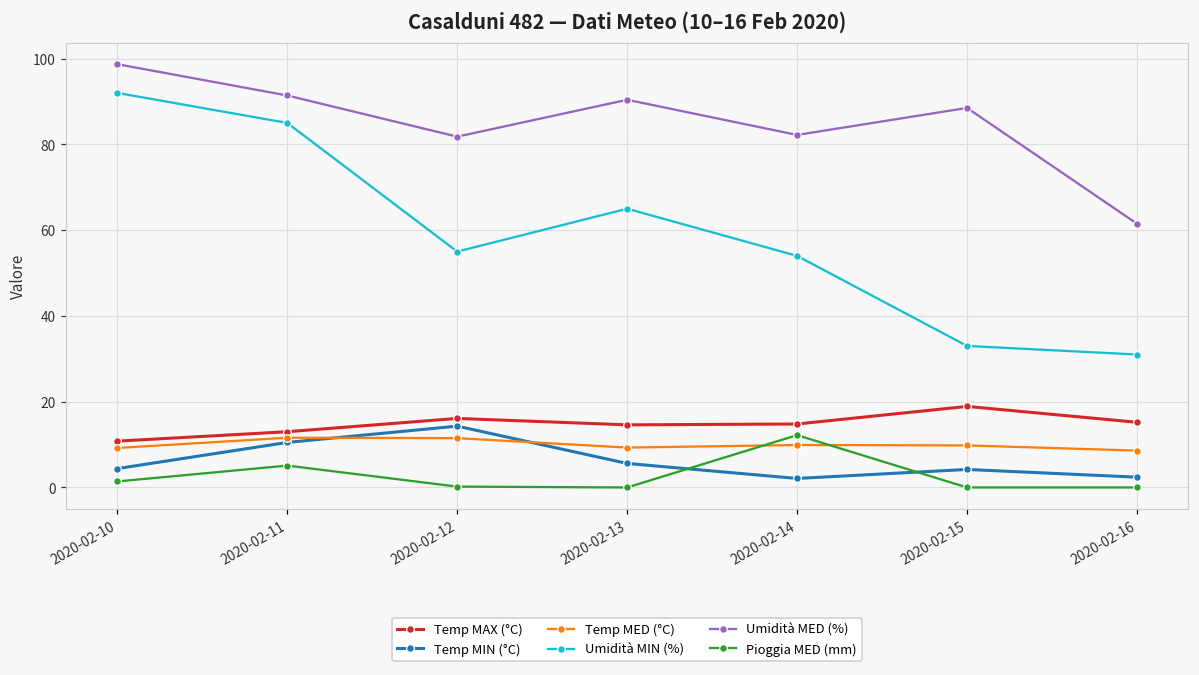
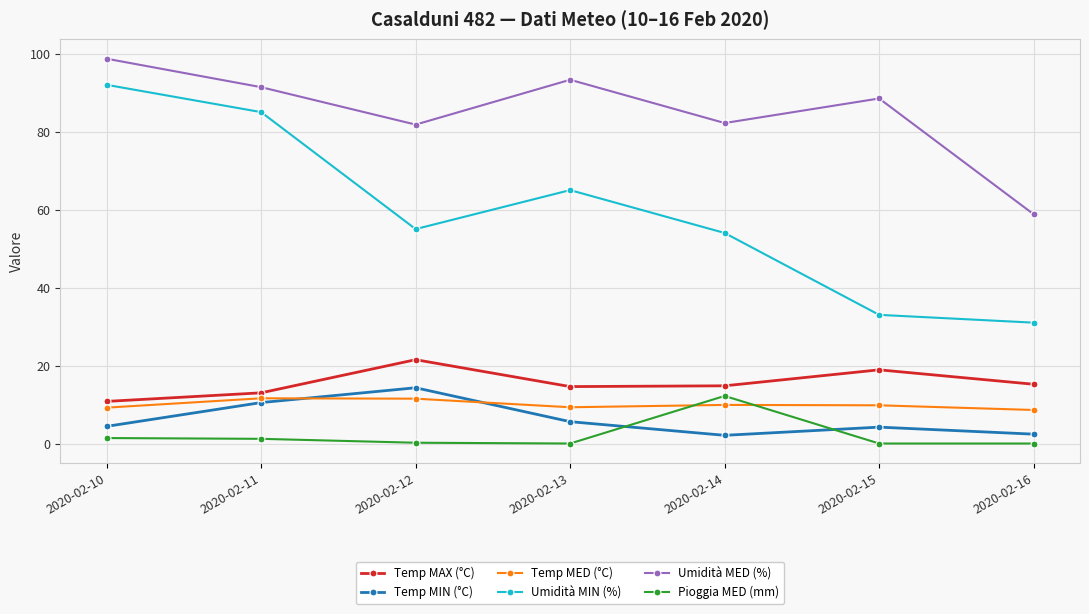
Pioggia MED (mm), 2020-02-11: 5 -> 1
Temp MAX (°C), 2020-02-12: 16 -> 22
Umidità MED (%), 2020-02-13: 90 -> 93
Umidità MED (%), 2020-02-16: 62 -> 59
